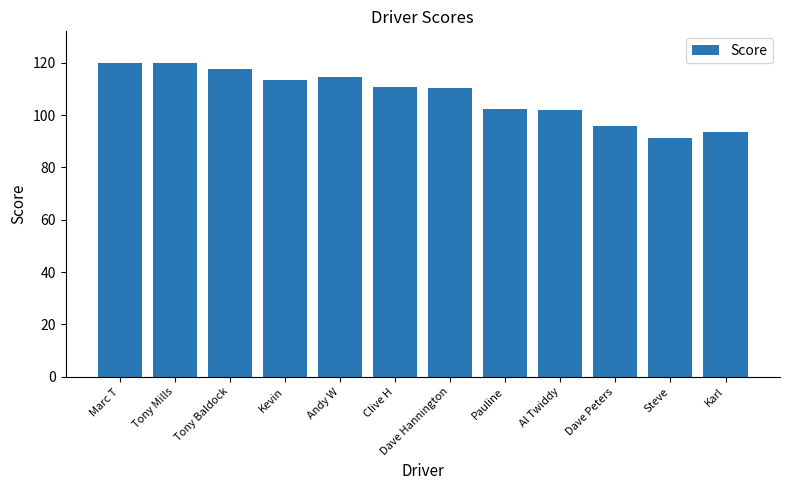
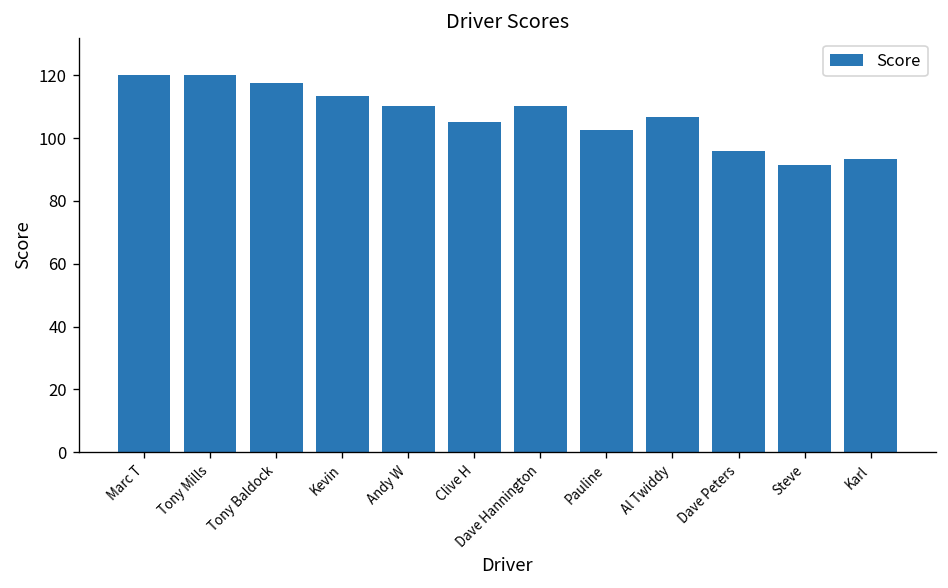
Andy W: 114 -> 110
Clive H: 111 -> 105
Al Twiddy: 102 -> 107
